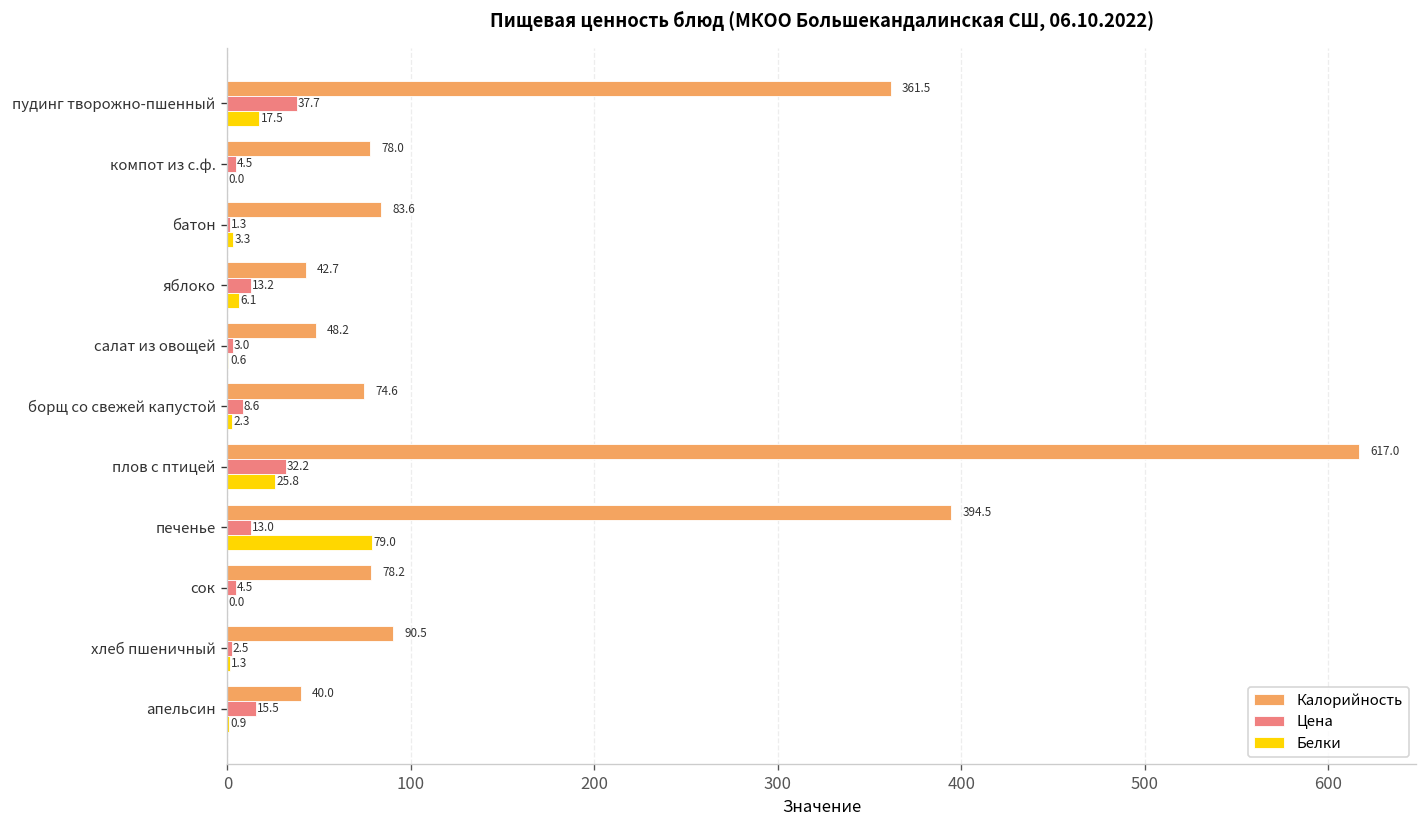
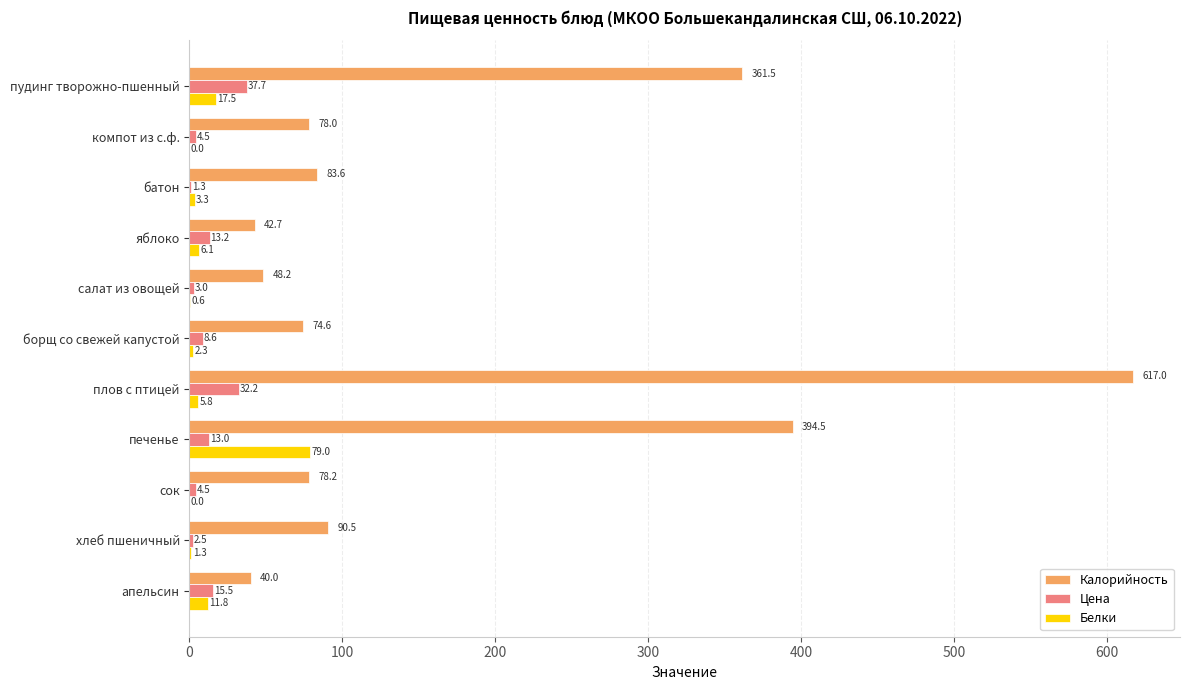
Белки, плов с птицей: 25.8 -> 5.8
Белки, апельсин: 0.9 -> 11.8
